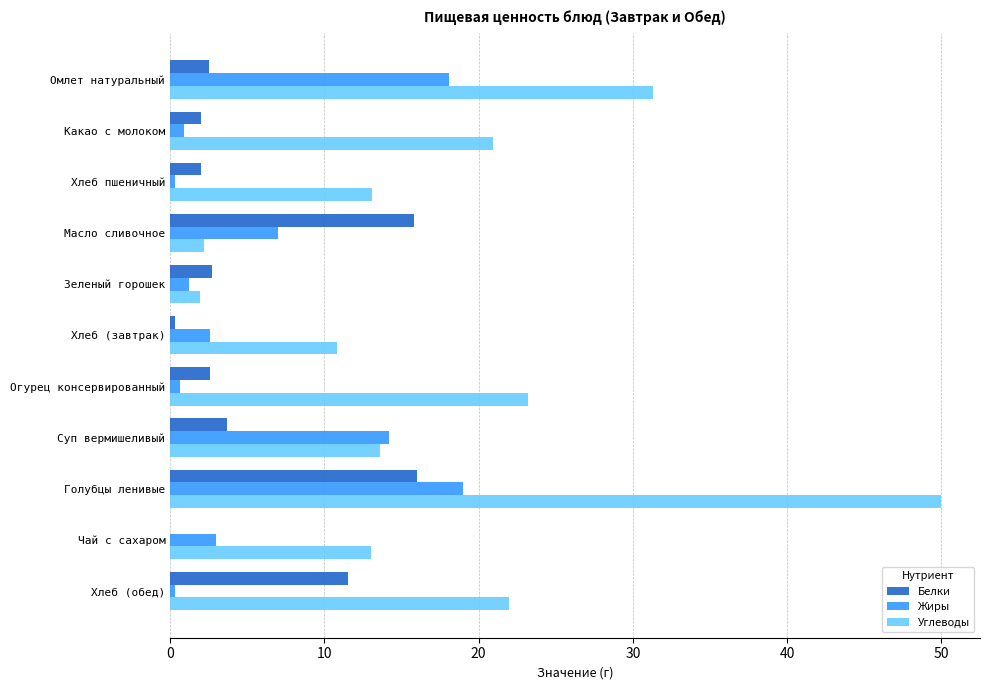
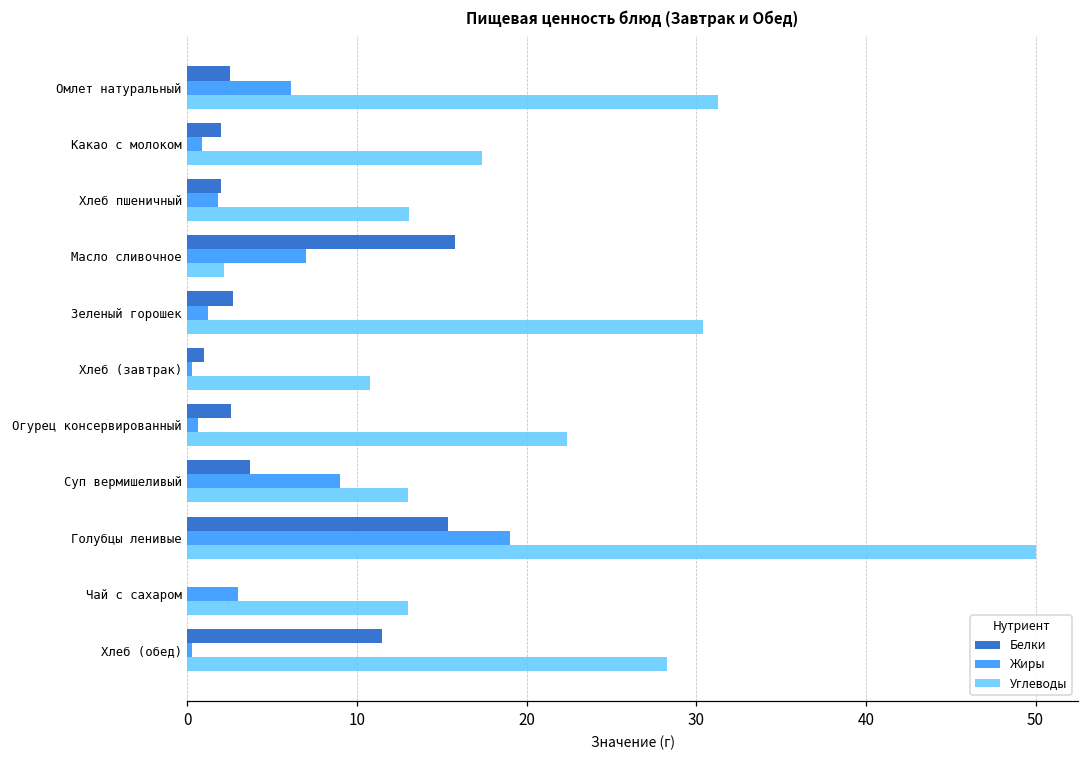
Жиры, Омлет натуральный: 18.1 -> 6.1
Углеводы, Какао с молоком: 20.9 -> 17.4
Жиры, Хлеб пшеничный: 0.3 -> 1.8
Углеводы, Зеленый горошек: 2.0 -> 30.4
Белки, Хлеб (завтрак): 0.3 -> 1.0
Жиры, Хлеб (завтрак): 2.6 -> 0.3
Углеводы, Огурец консервированный: 23.2 -> 22.4
Жиры, Суп вермишеливый: 14.2 -> 9.0
Углеводы, Суп вермишеливый: 13.6 -> 13.0
Белки, Голубцы ленивые: 16.0 -> 15.4
Углеводы, Хлеб (обед): 22.0 -> 28.3
